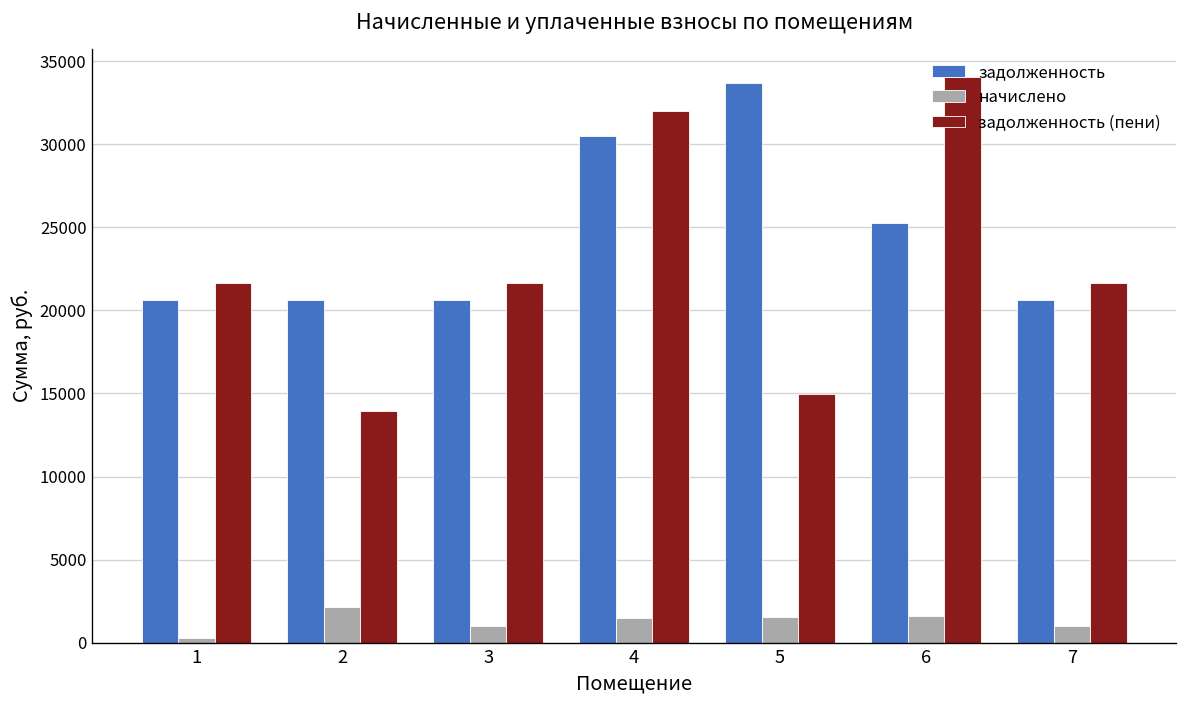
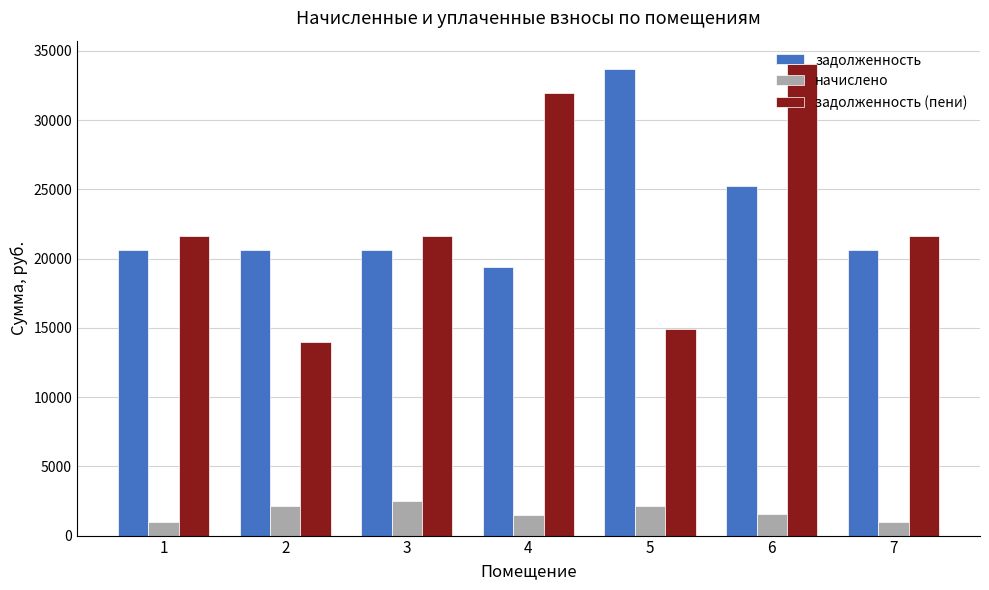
начислено, 1: 300 -> 1000
начислено, 3: 1000 -> 2500
задолженность, 4: 30500 -> 19400
начислено, 5: 1500 -> 2200
